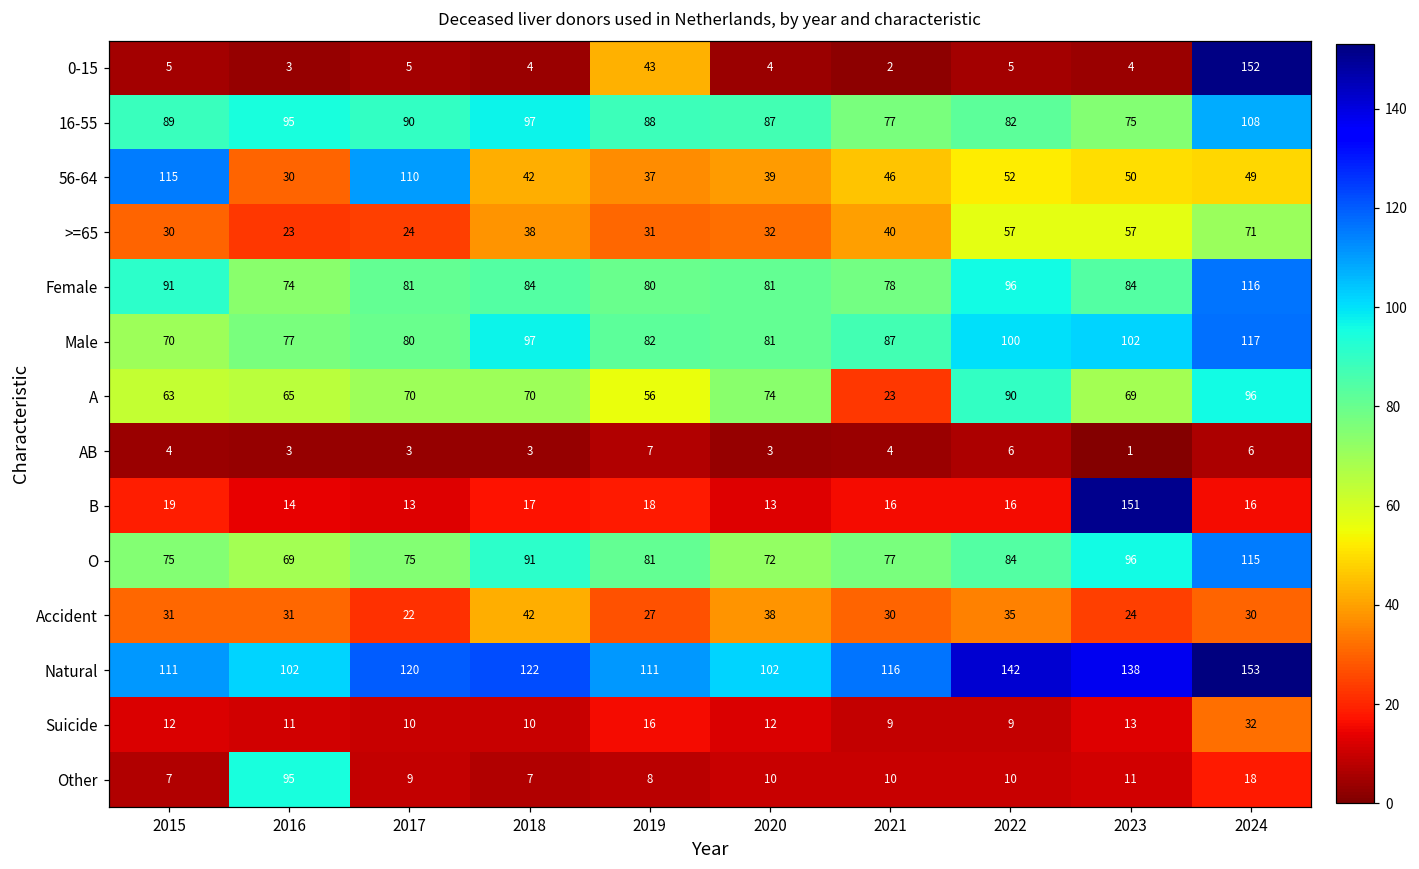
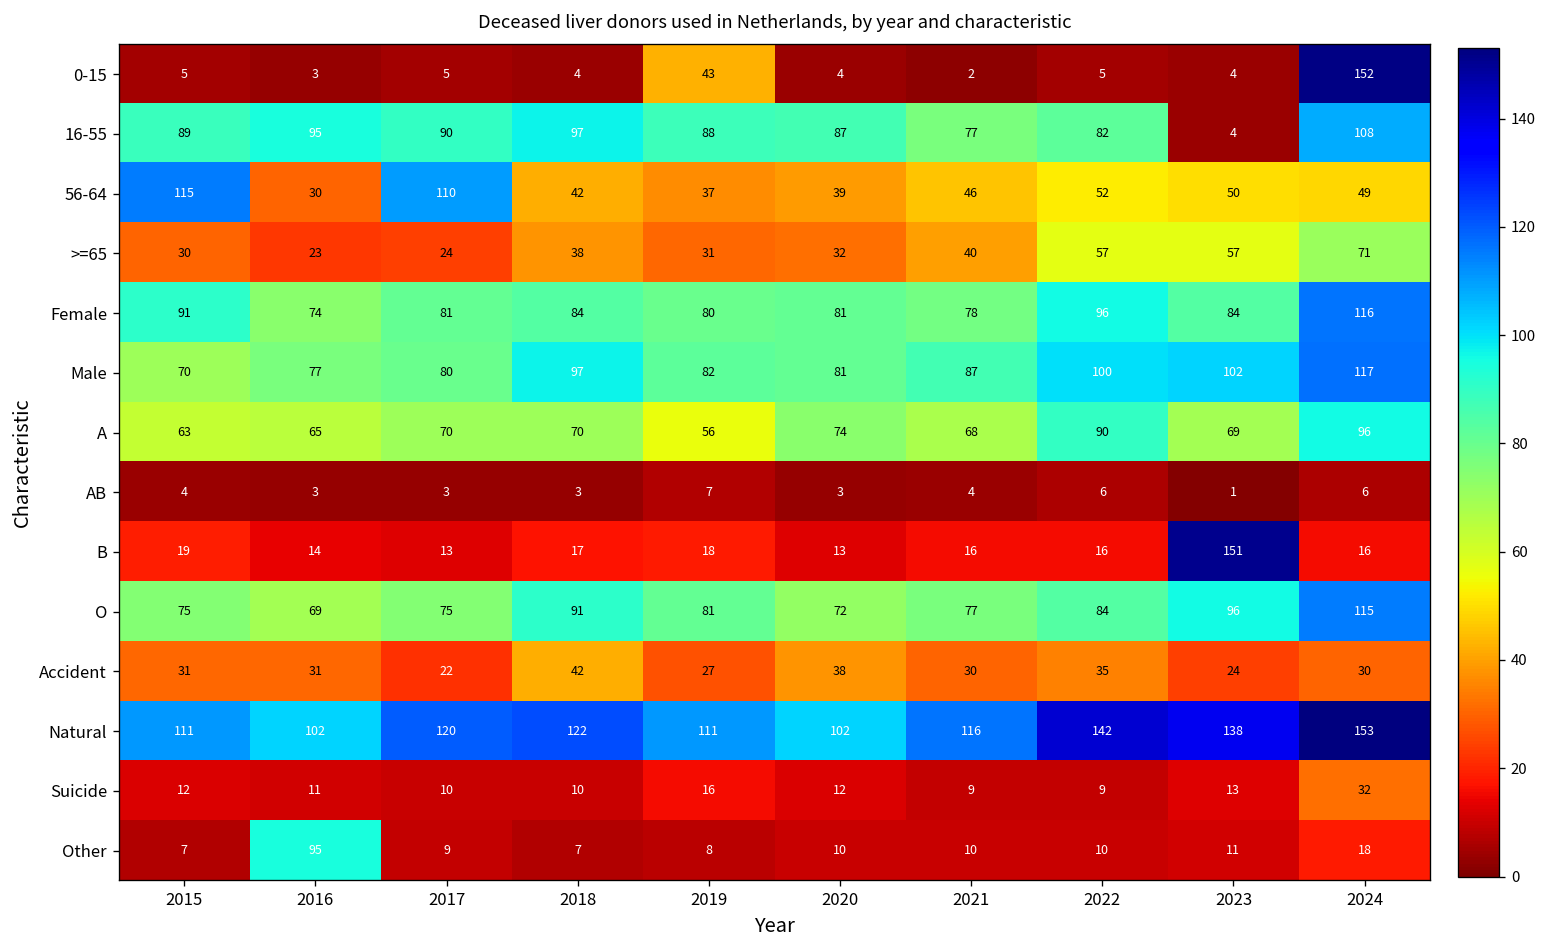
16-55, 2023: 75 -> 4
A, 2021: 23 -> 68
